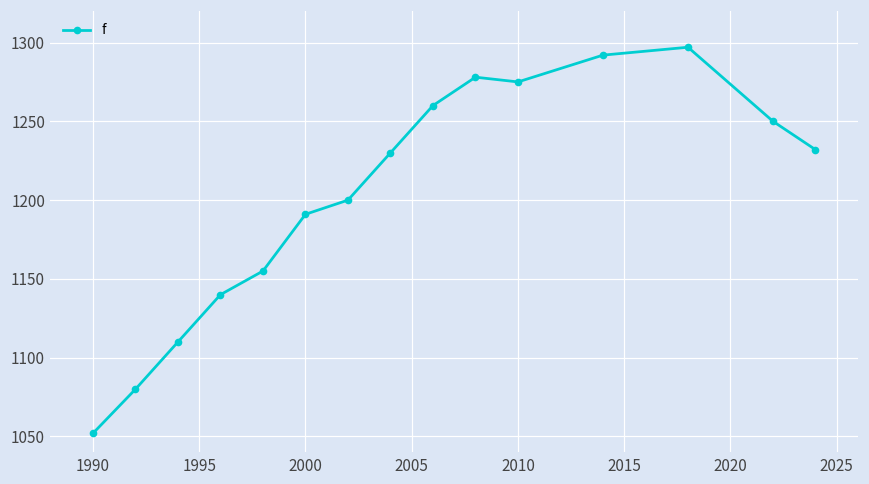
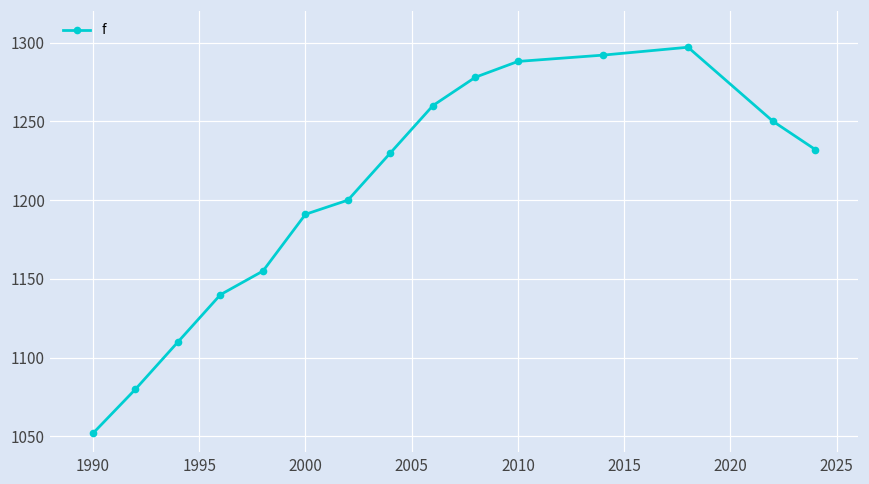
2010: 1275 -> 1288
